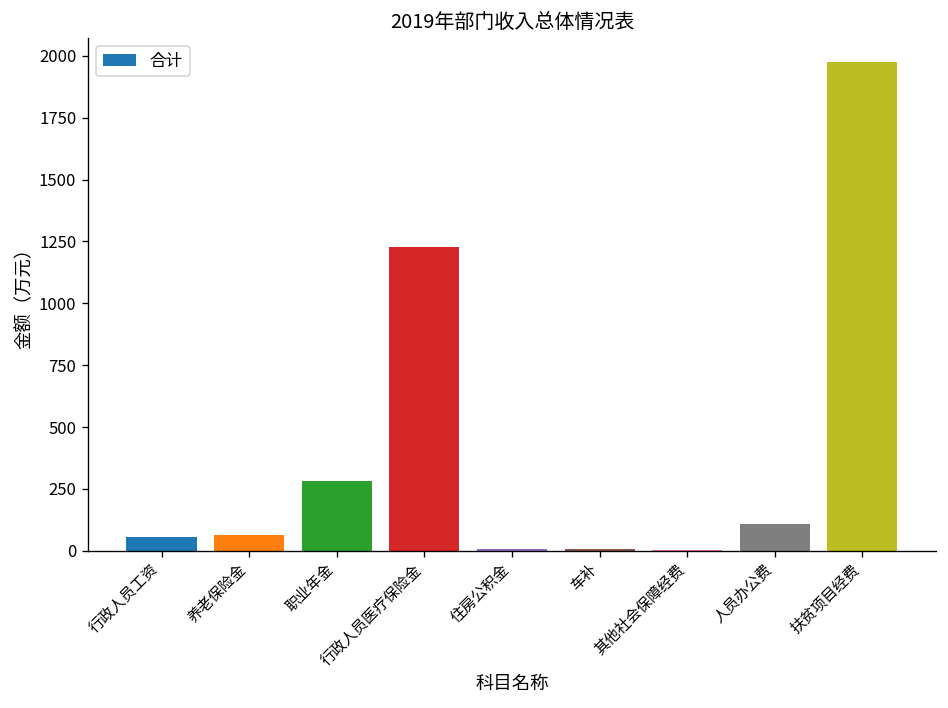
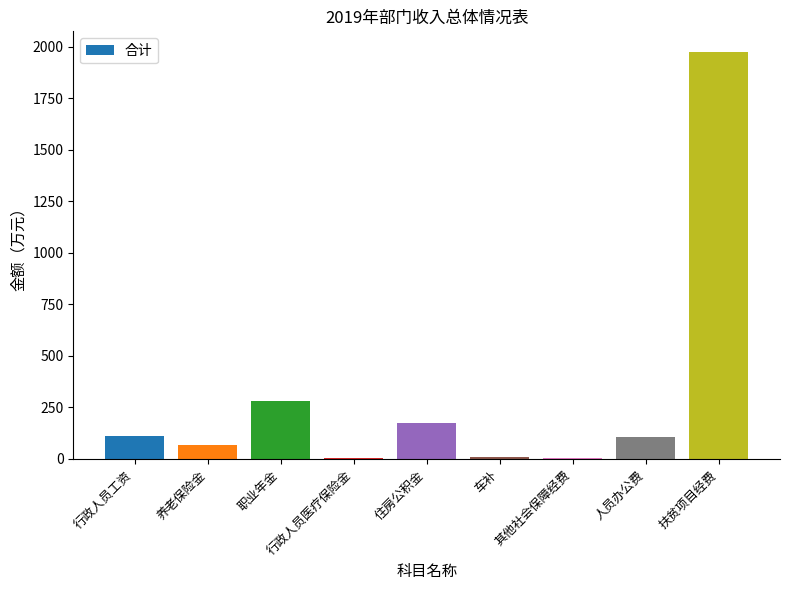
行政人员工资: 60 -> 110
行政人员医疗保险金: 1230 -> 0
住房公积金: 10 -> 170
